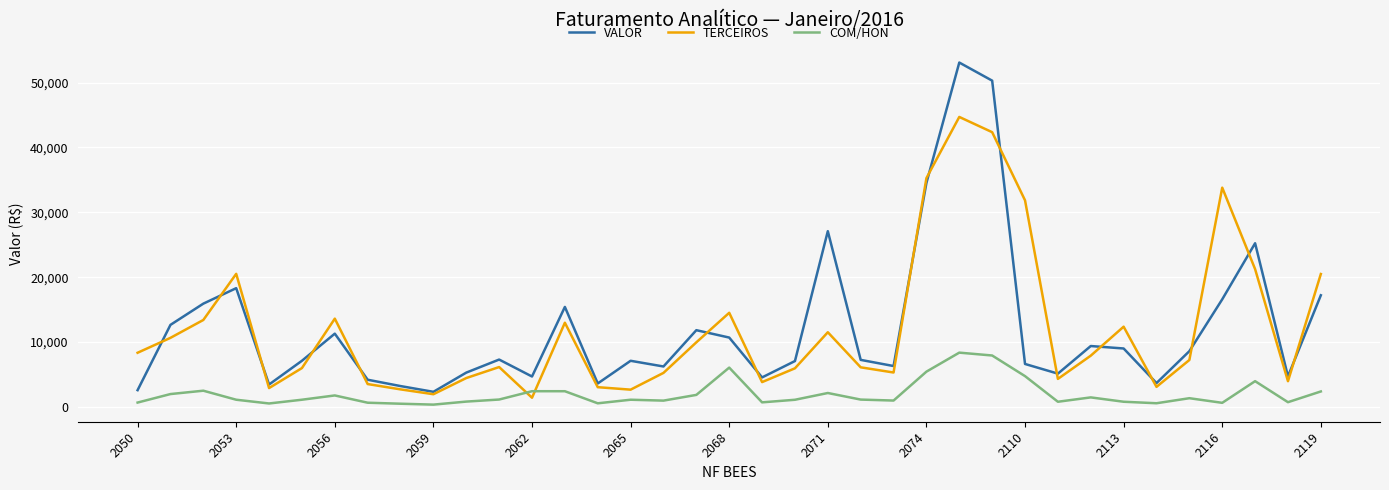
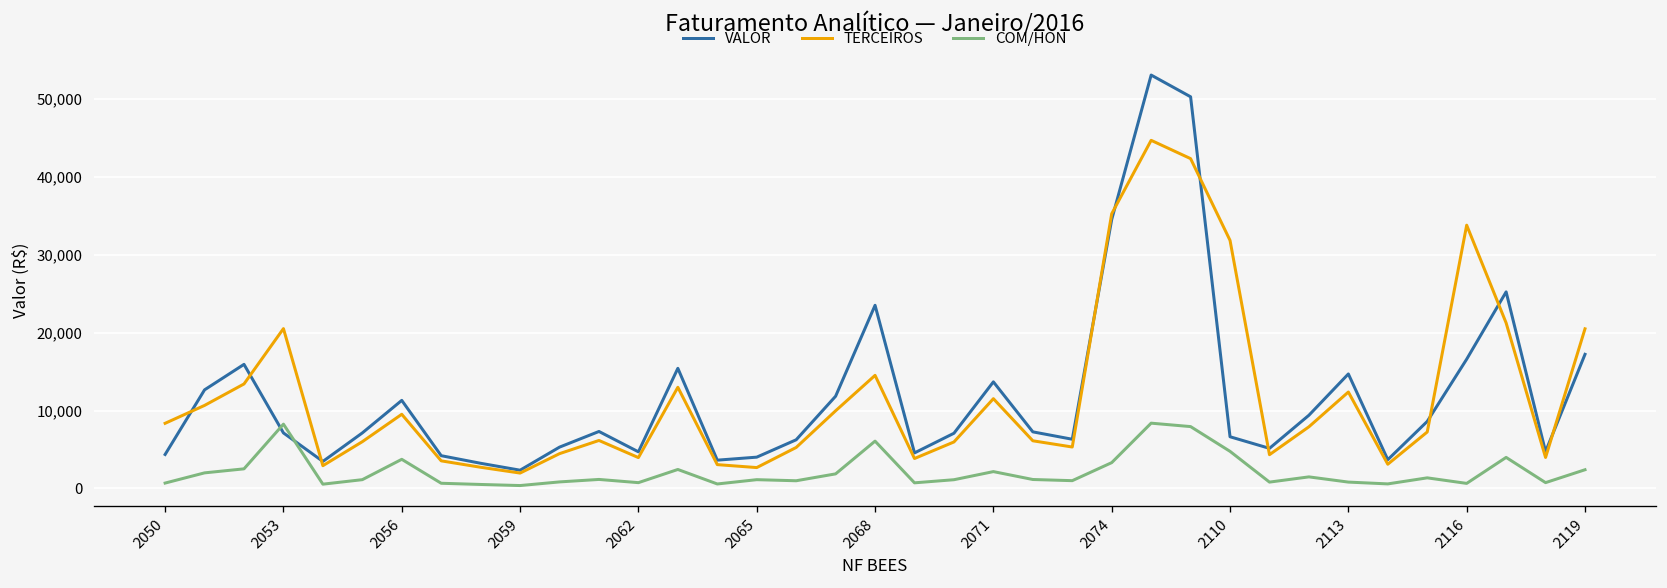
VALOR, 2050: 3,000 -> 4,000
VALOR, 2053: 18,000 -> 7,000
COM/HON, 2053: 1,000 -> 8,000
TERCEIROS, 2056: 14,000 -> 10,000
COM/HON, 2056: 2,000 -> 4,000
TERCEIROS, 2062: 1,000 -> 4,000
COM/HON, 2062: 2,000 -> 1,000
VALOR, 2065: 7,000 -> 4,000
VALOR, 2068: 11,000 -> 24,000
VALOR, 2071: 27,000 -> 14,000
COM/HON, 2074: 5,000 -> 3,000
VALOR, 2113: 9,000 -> 15,000
